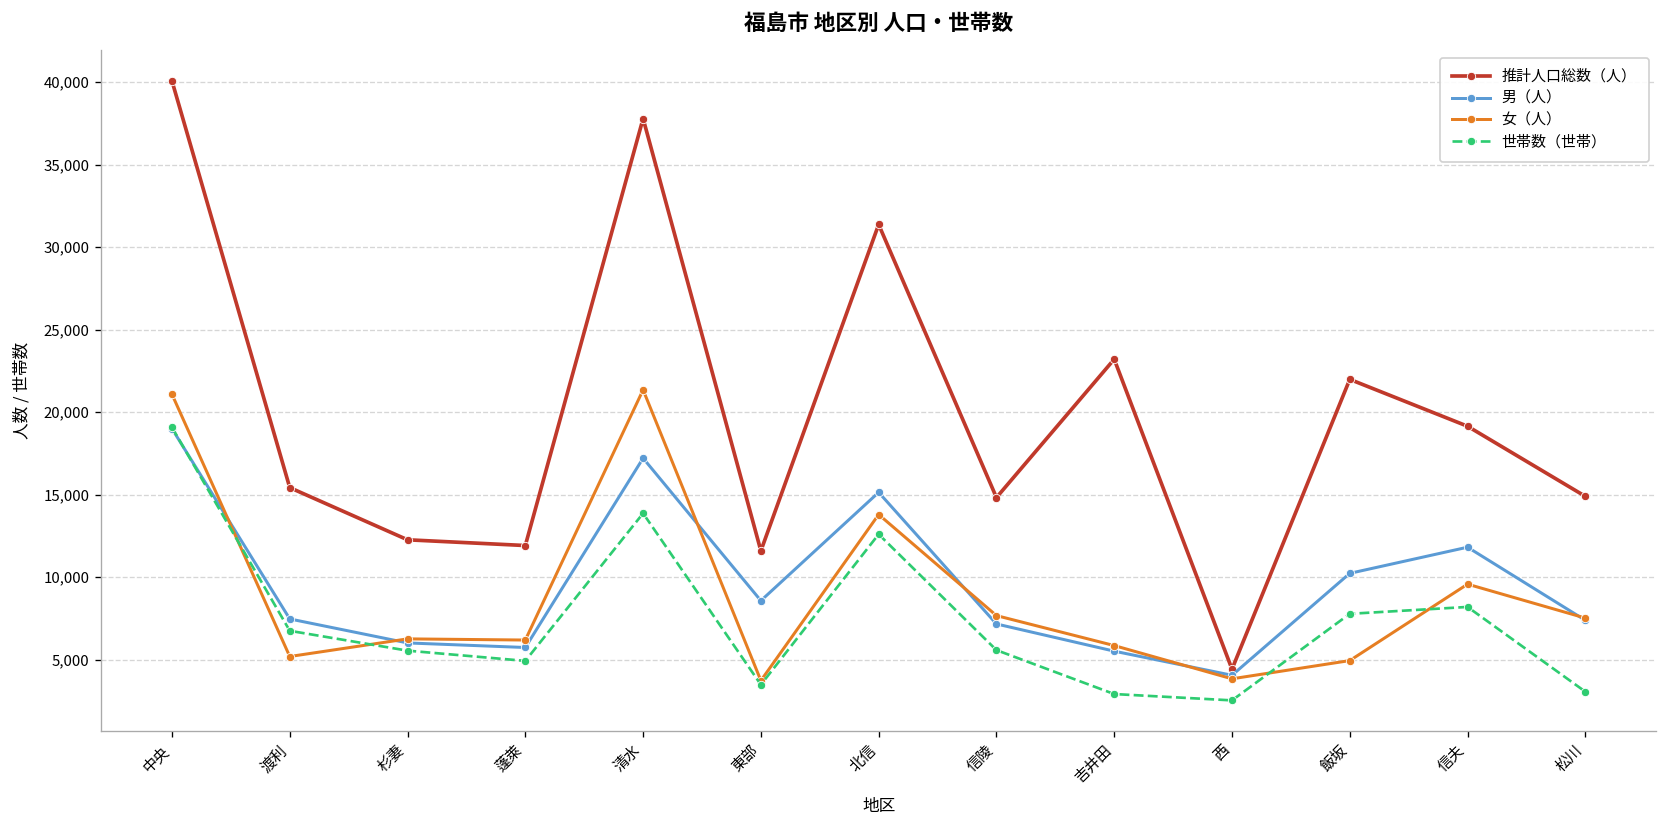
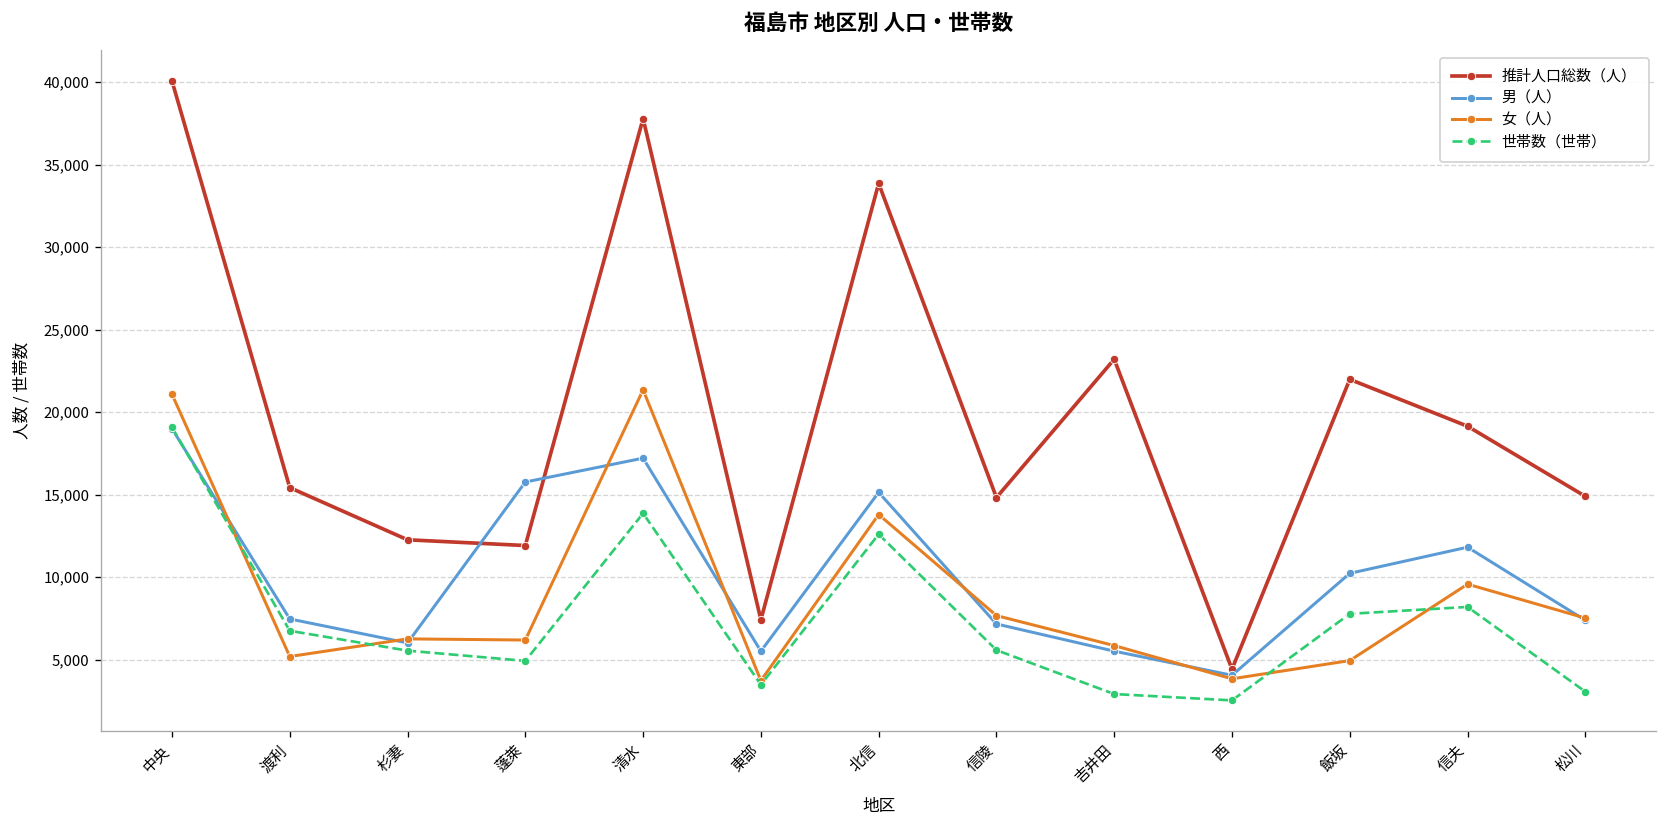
男（人）, 蓬萊: 5,700 -> 15,800
推計人口総数（人）, 東部: 11,600 -> 7,400
男（人）, 東部: 8,600 -> 5,500
推計人口総数（人）, 北信: 31,400 -> 33,900
